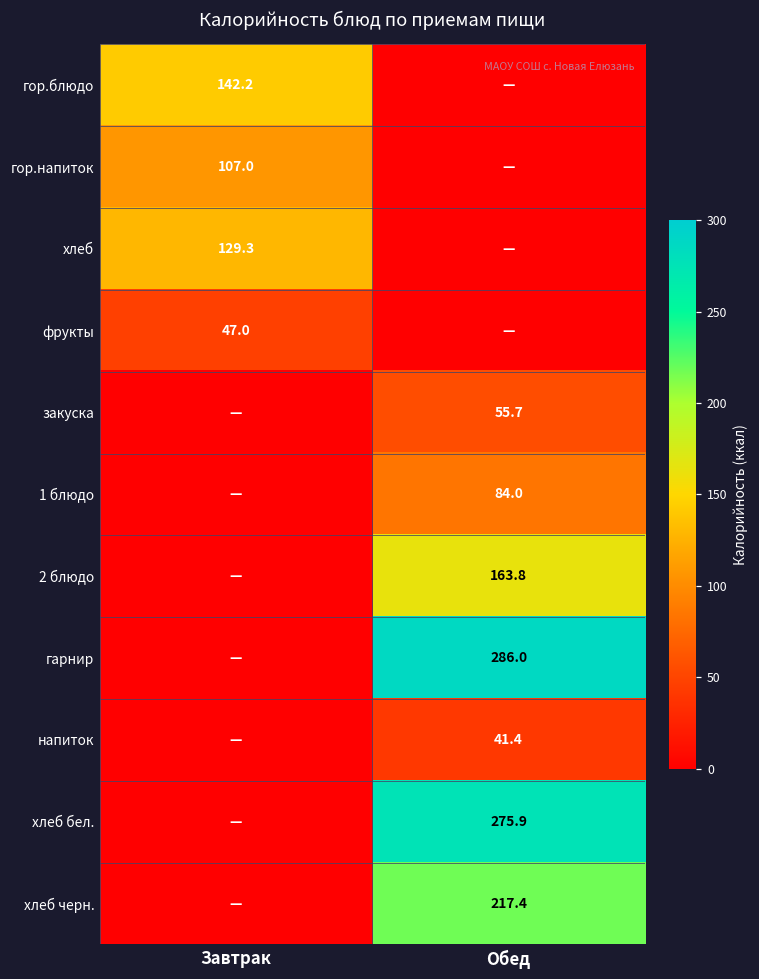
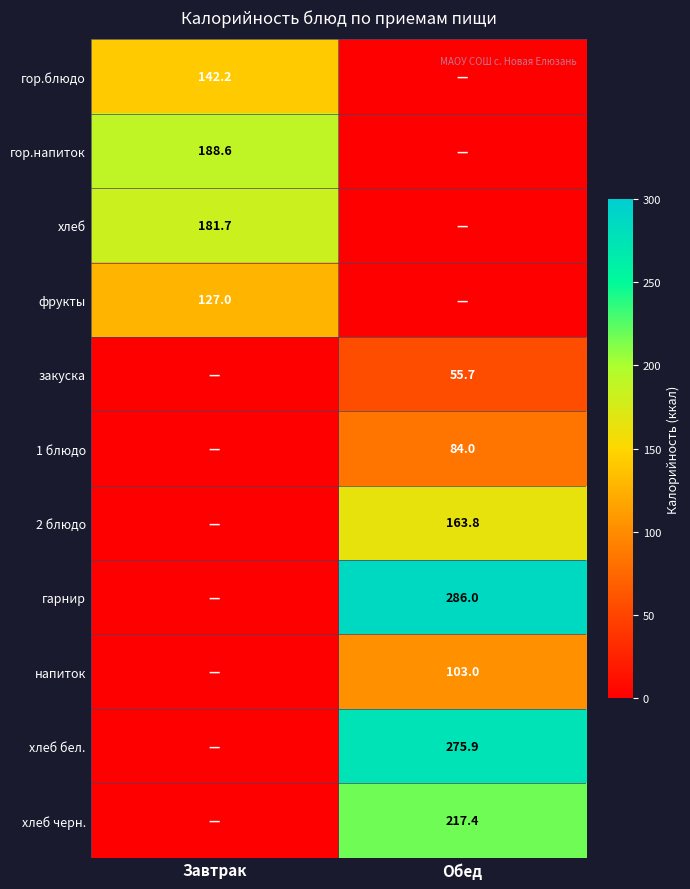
гор.напиток, Завтрак: 107.0 -> 188.6
хлеб, Завтрак: 129.3 -> 181.7
фрукты, Завтрак: 47.0 -> 127.0
напиток, Обед: 41.4 -> 103.0
